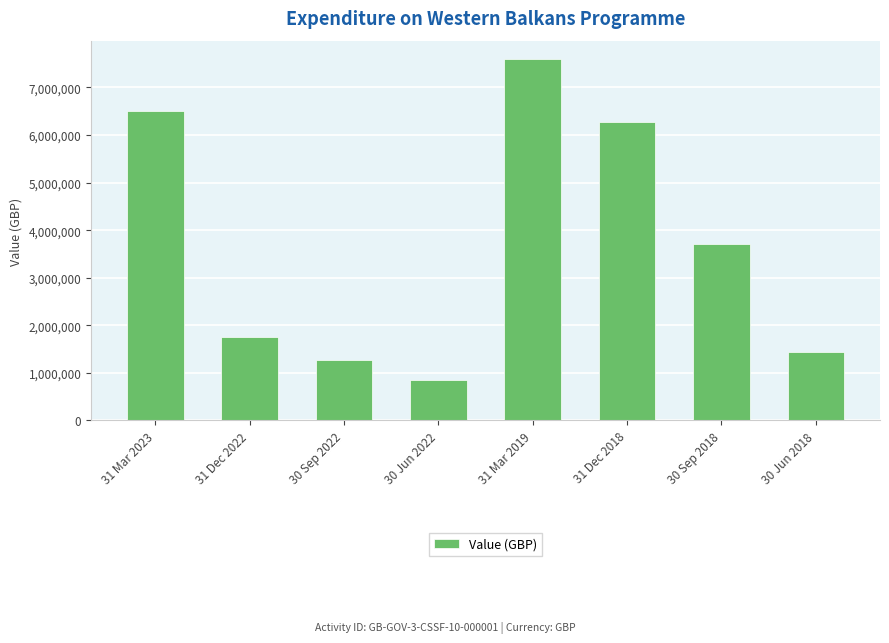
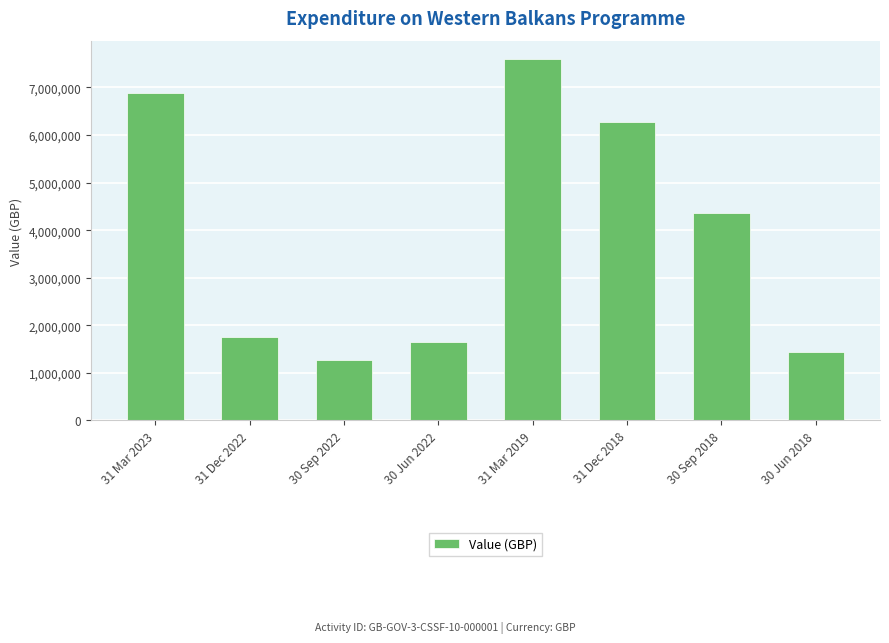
31 Mar 2023: 6,500,000 -> 6,900,000
30 Jun 2022: 800,000 -> 1,700,000
30 Sep 2018: 3,700,000 -> 4,400,000
